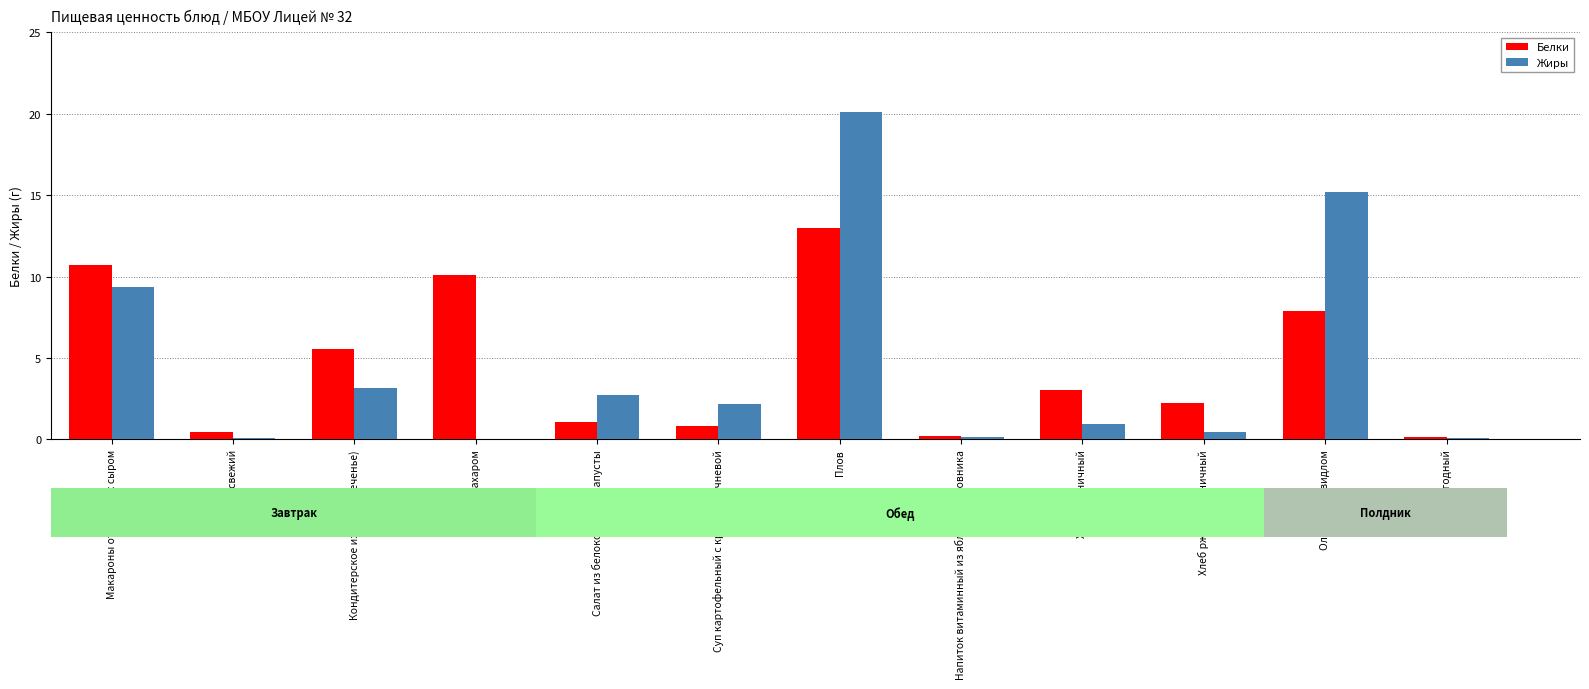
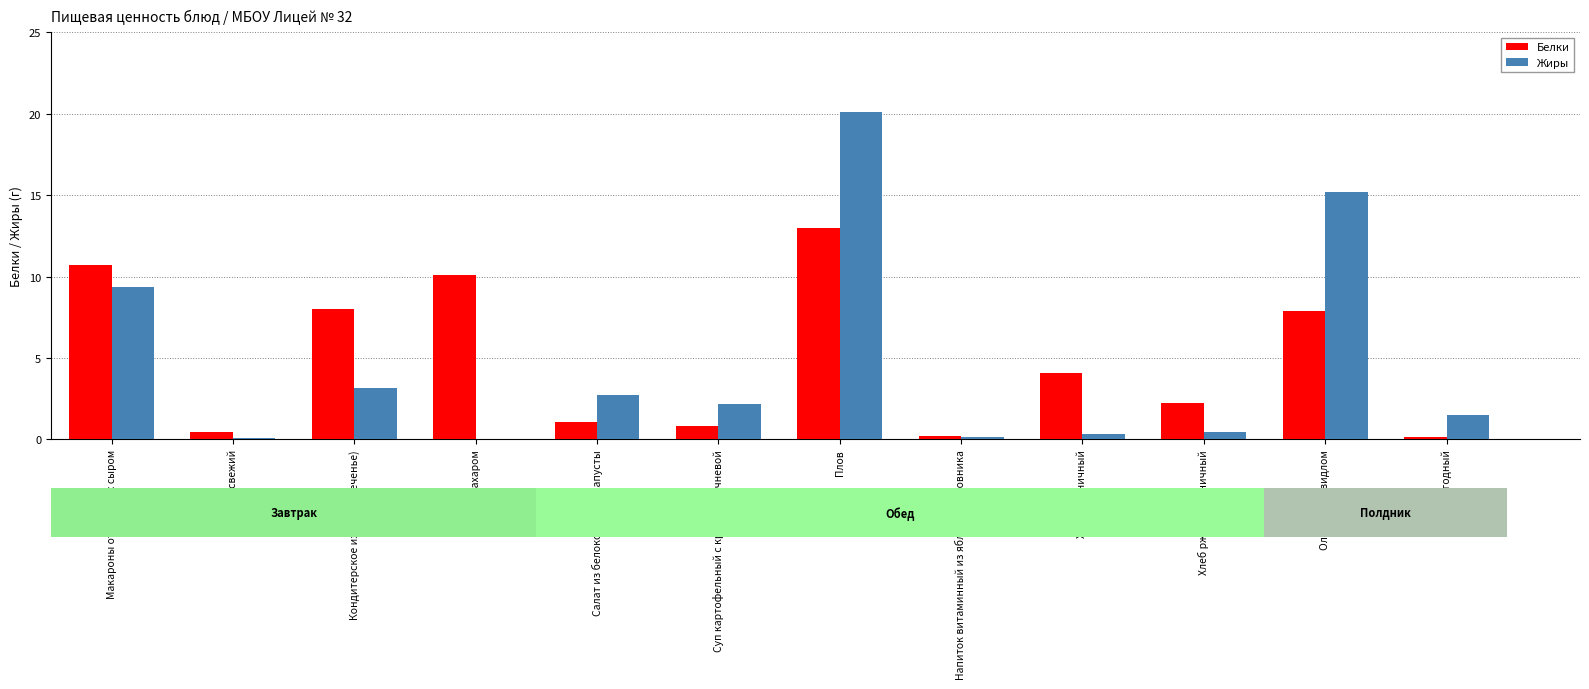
Белки, Кондитерское изделие (печенье): 5.6 -> 8.0
Белки, Хлеб пшеничный: 3.0 -> 4.1
Жиры, Хлеб пшеничный: 0.9 -> 0.3
Жиры, Кисель ягодный: 0.1 -> 1.5
